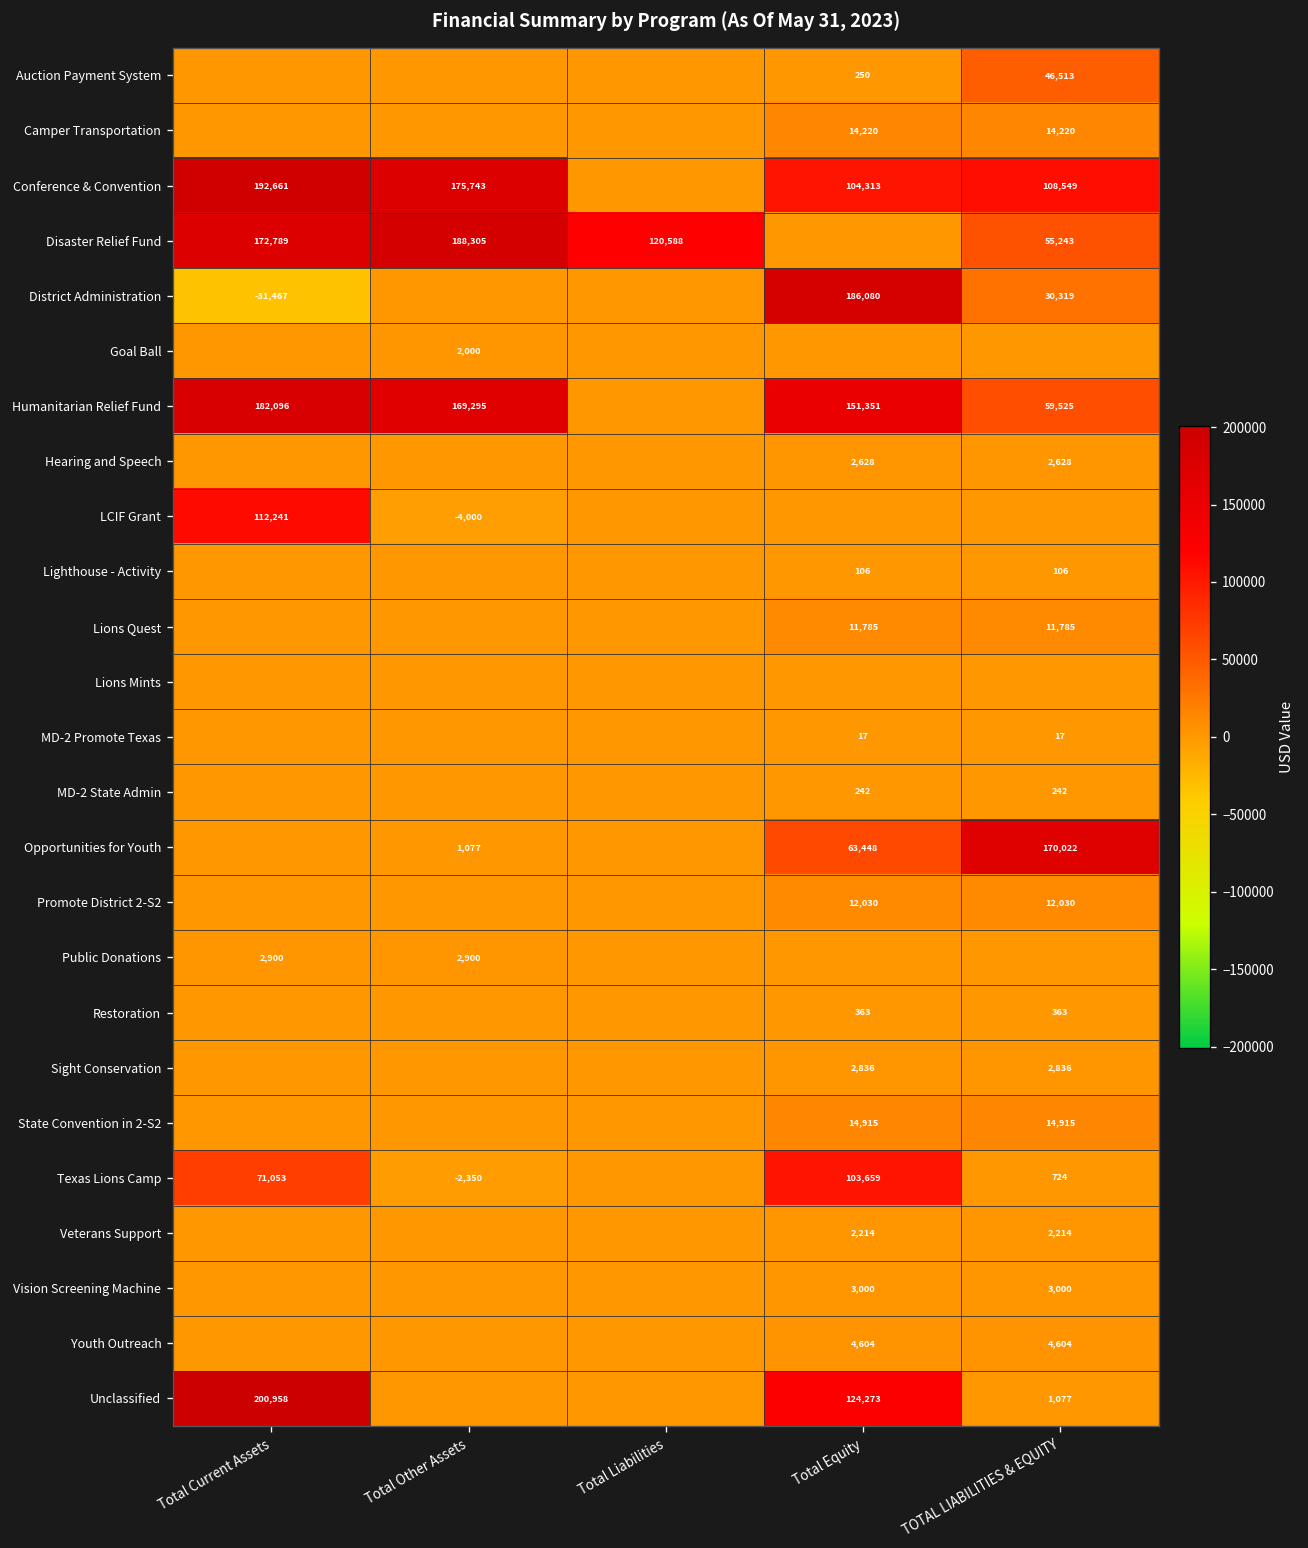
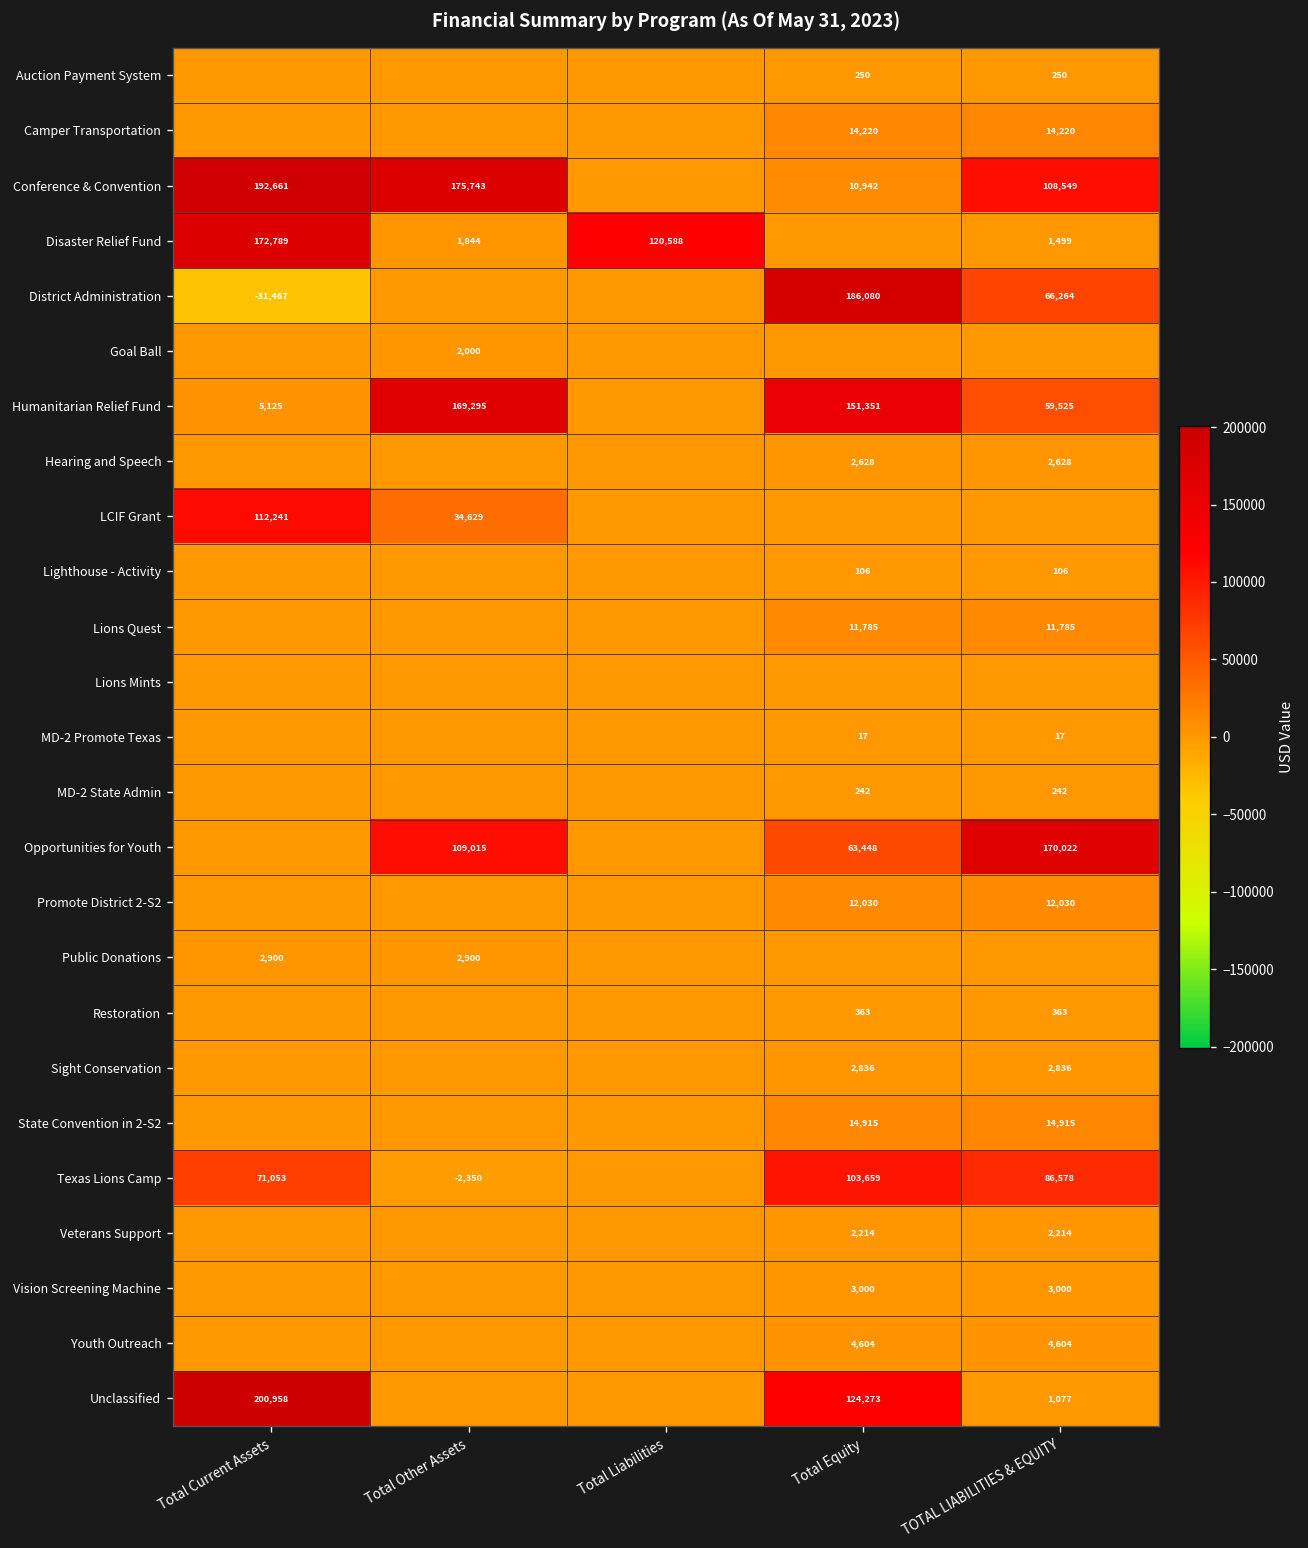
Auction Payment System, TOTAL LIABILITIES & EQUITY: 46,513 -> 250
Conference & Convention, Total Equity: 104,313 -> 10,942
Disaster Relief Fund, Total Other Assets: 188,305 -> 1,844
Disaster Relief Fund, TOTAL LIABILITIES & EQUITY: 55,243 -> 1,499
District Administration, TOTAL LIABILITIES & EQUITY: 30,319 -> 66,264
Humanitarian Relief Fund, Total Current Assets: 182,096 -> 5,125
LCIF Grant, Total Other Assets: -4,000 -> 34,629
Opportunities for Youth, Total Other Assets: 1,077 -> 109,015
Texas Lions Camp, TOTAL LIABILITIES & EQUITY: 724 -> 86,578
